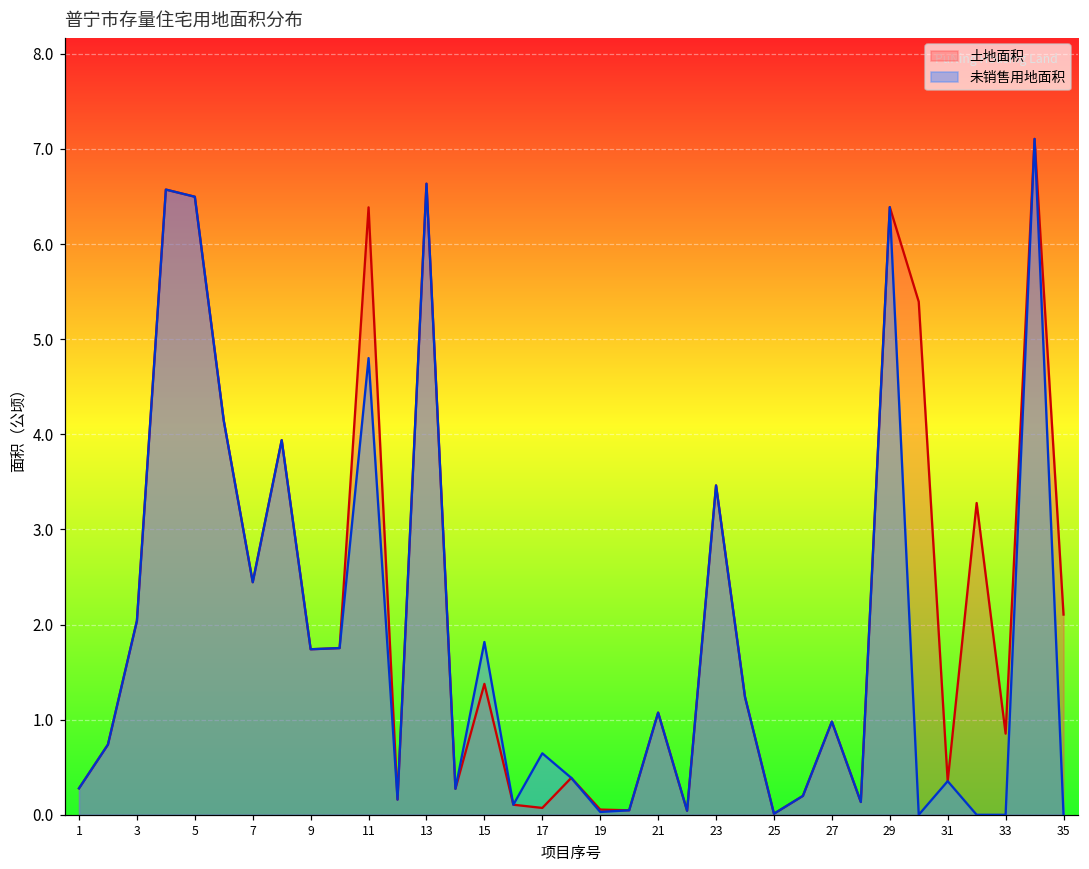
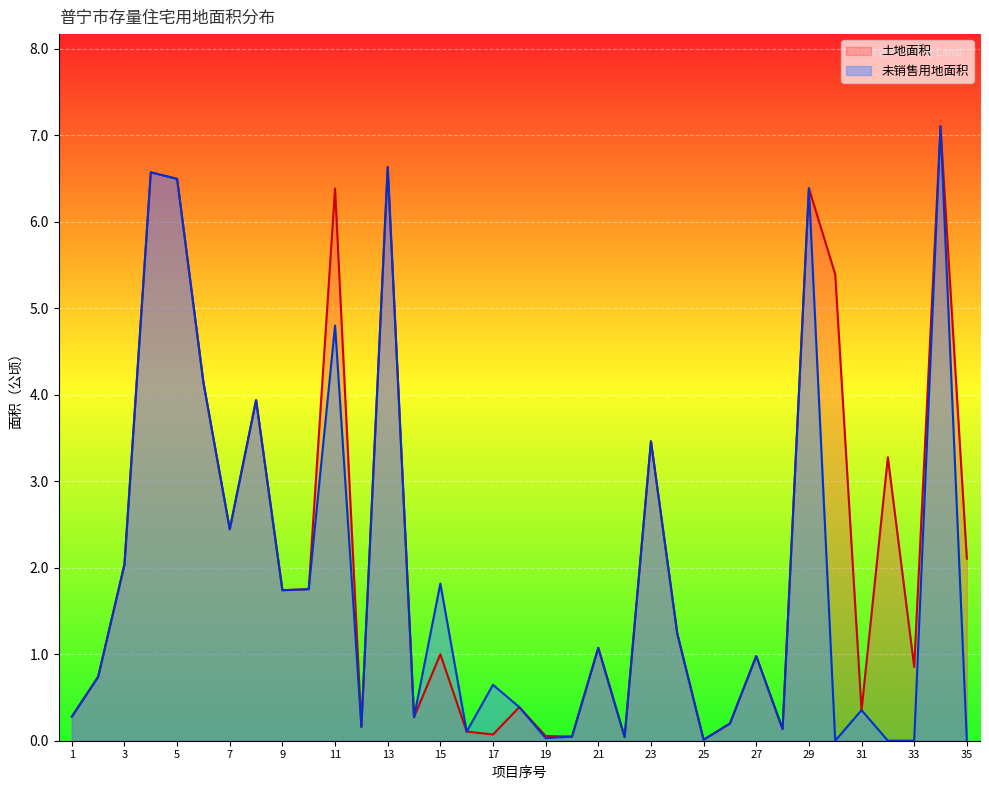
土地面积, 15: 1.4 -> 1.0
